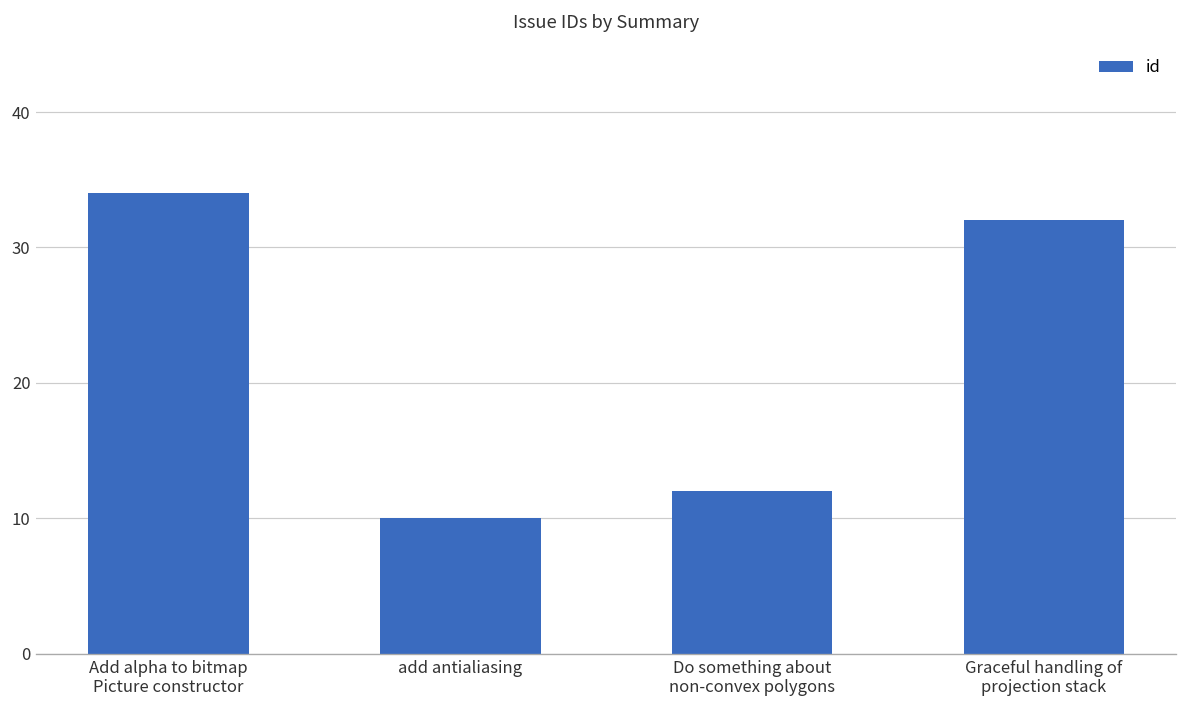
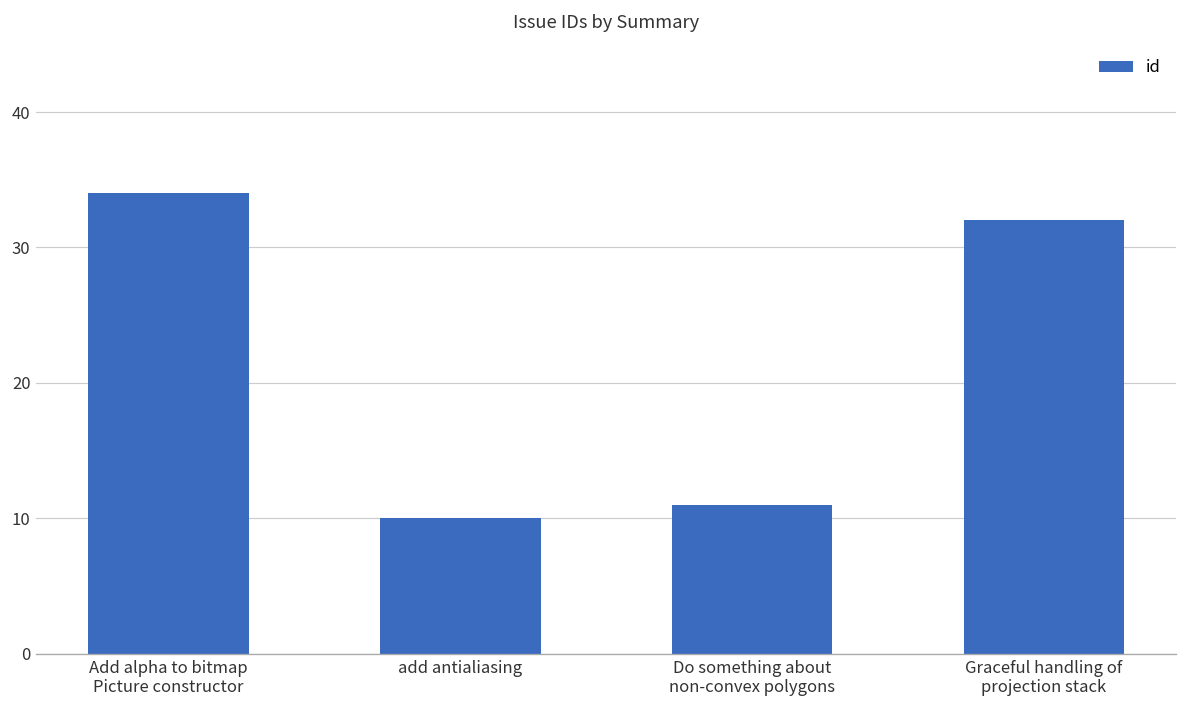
Do something about non-convex polygons: 12 -> 11
